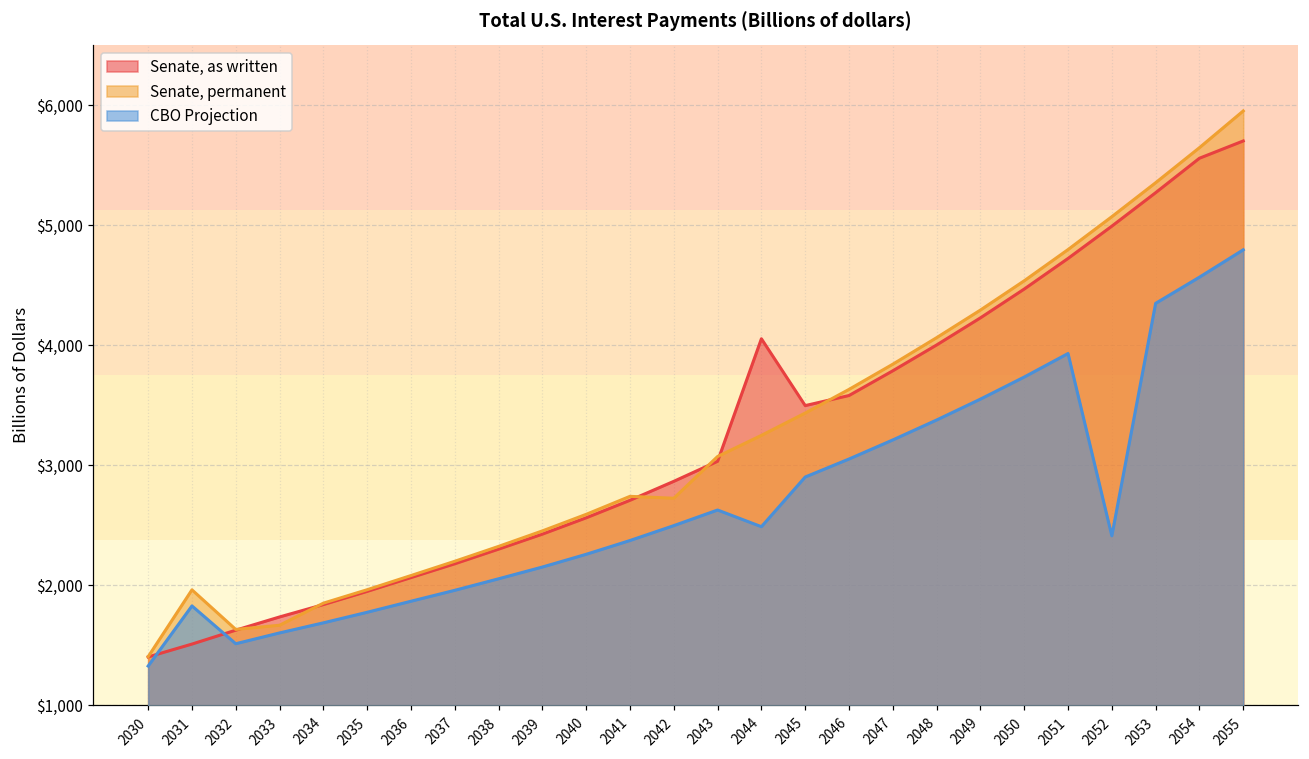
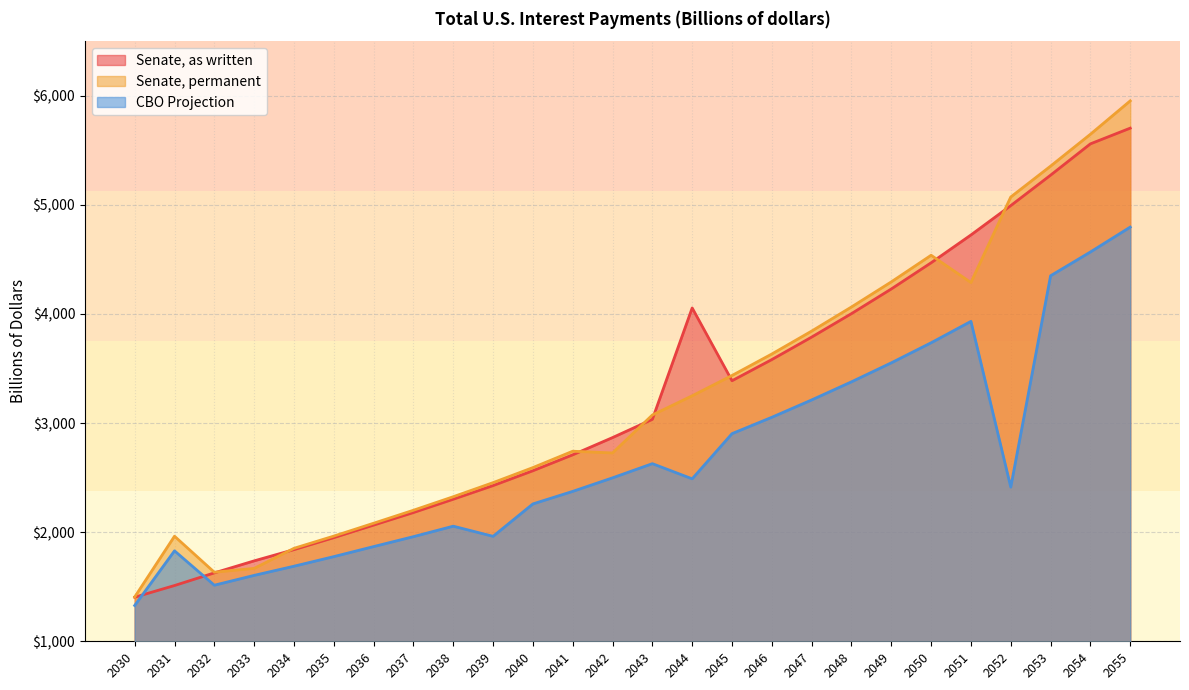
CBO Projection, 2039: $2,150 -> $1,960
Senate, as written, 2045: $3,500 -> $3,390
Senate, permanent, 2051: $4,800 -> $4,290
